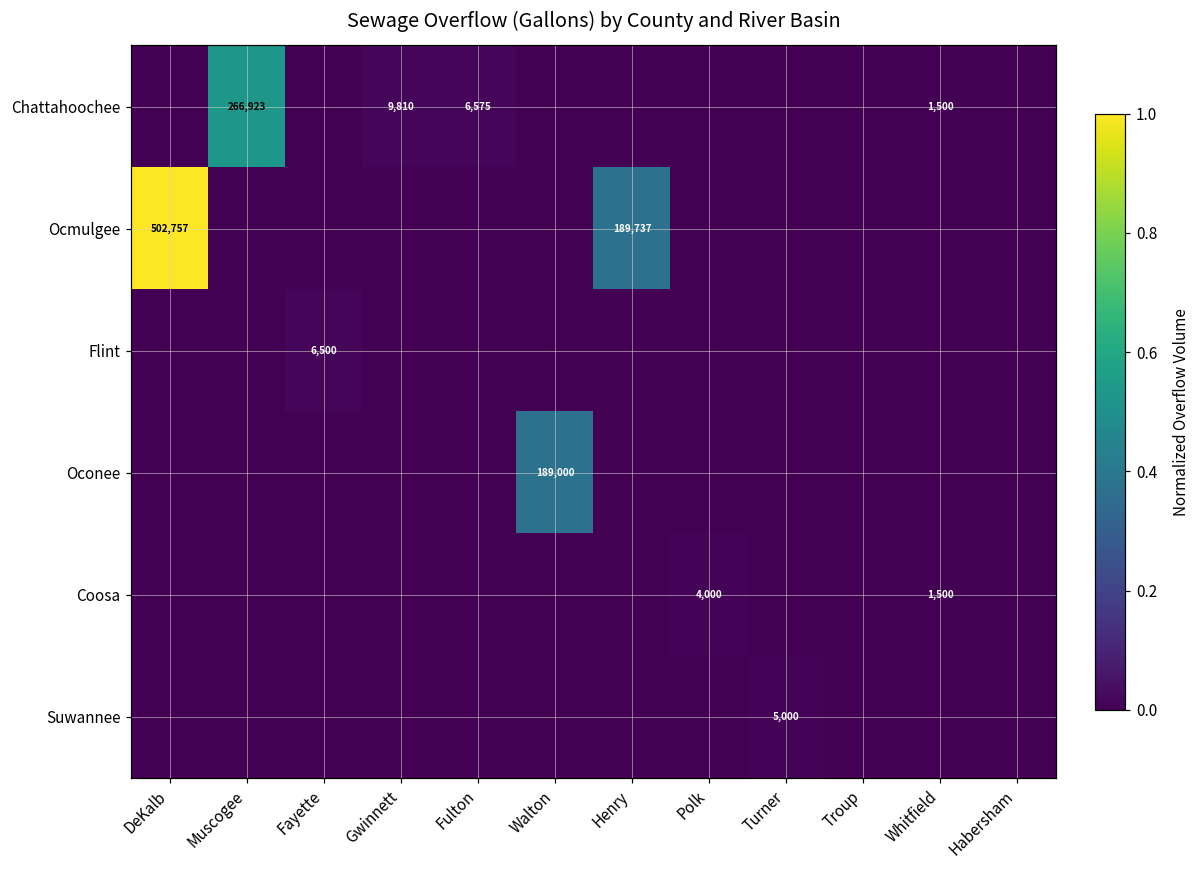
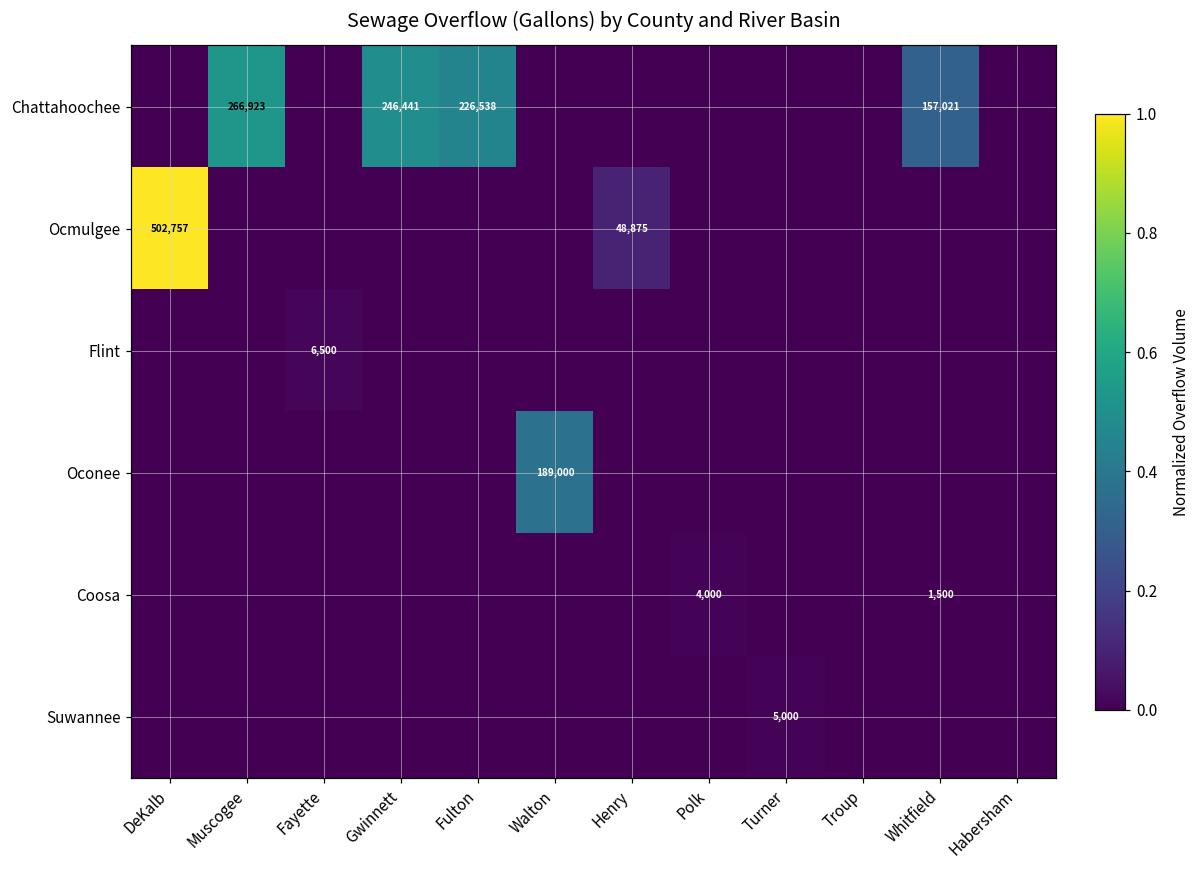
Chattahoochee, Gwinnett: 9,810 -> 246,441
Chattahoochee, Fulton: 6,575 -> 226,538
Chattahoochee, Whitfield: 1,500 -> 157,021
Ocmulgee, Henry: 189,737 -> 48,875
